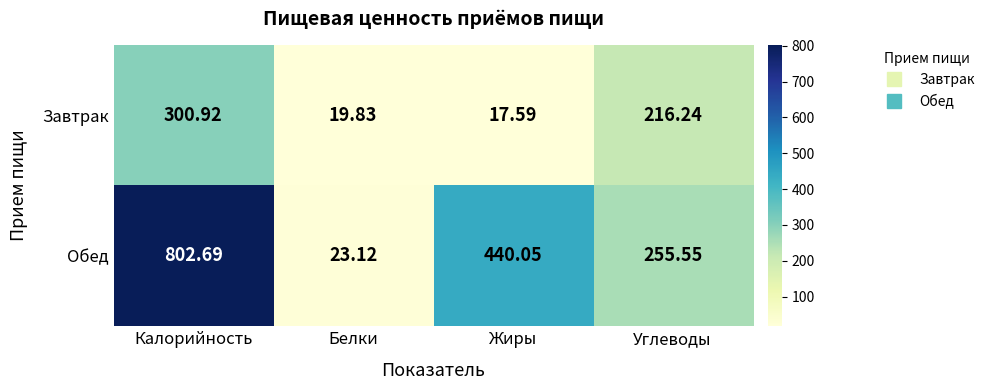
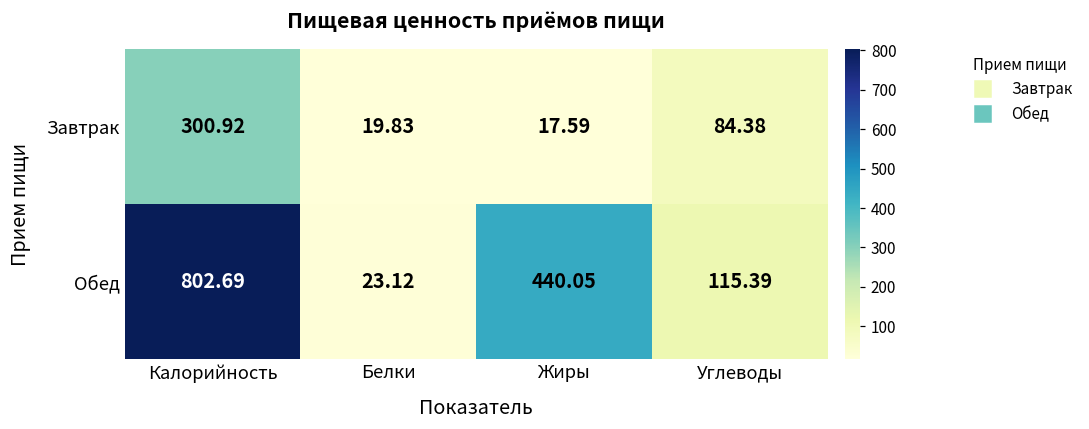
Завтрак, Углеводы: 216.24 -> 84.38
Обед, Углеводы: 255.55 -> 115.39
